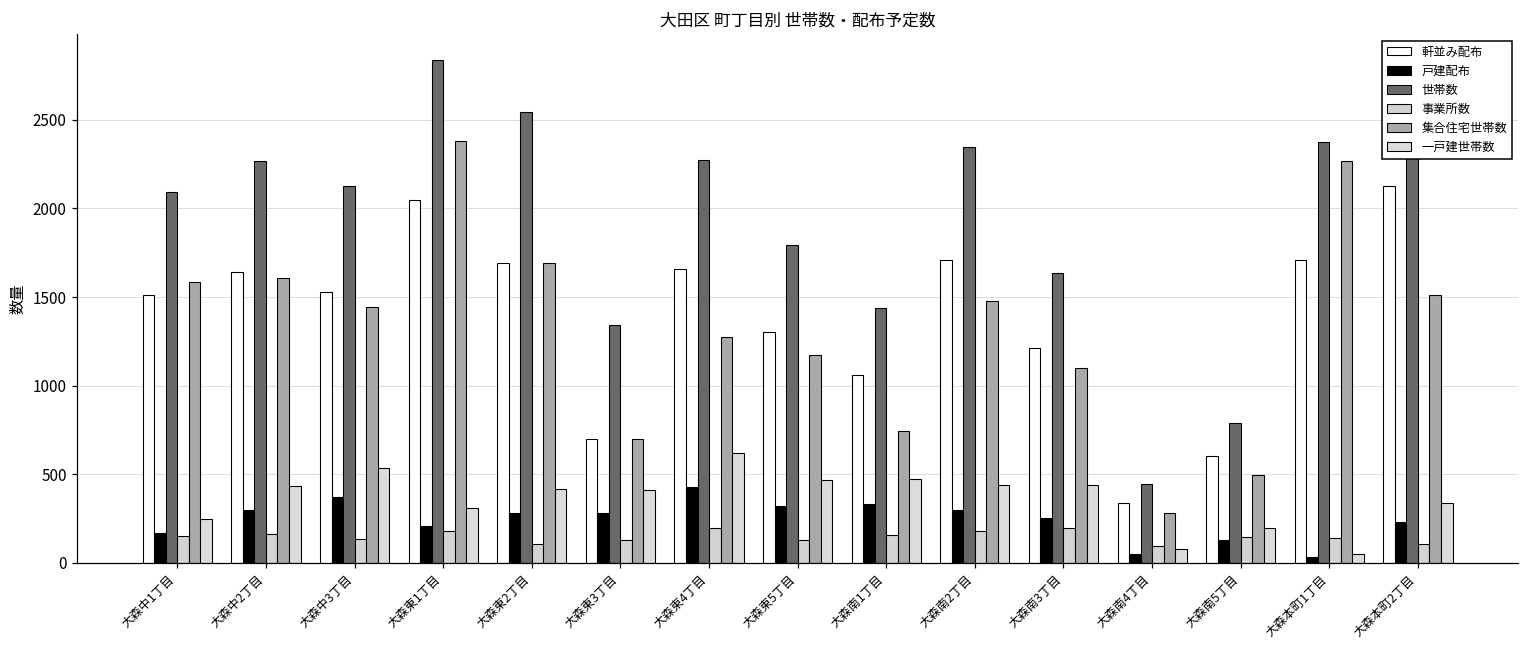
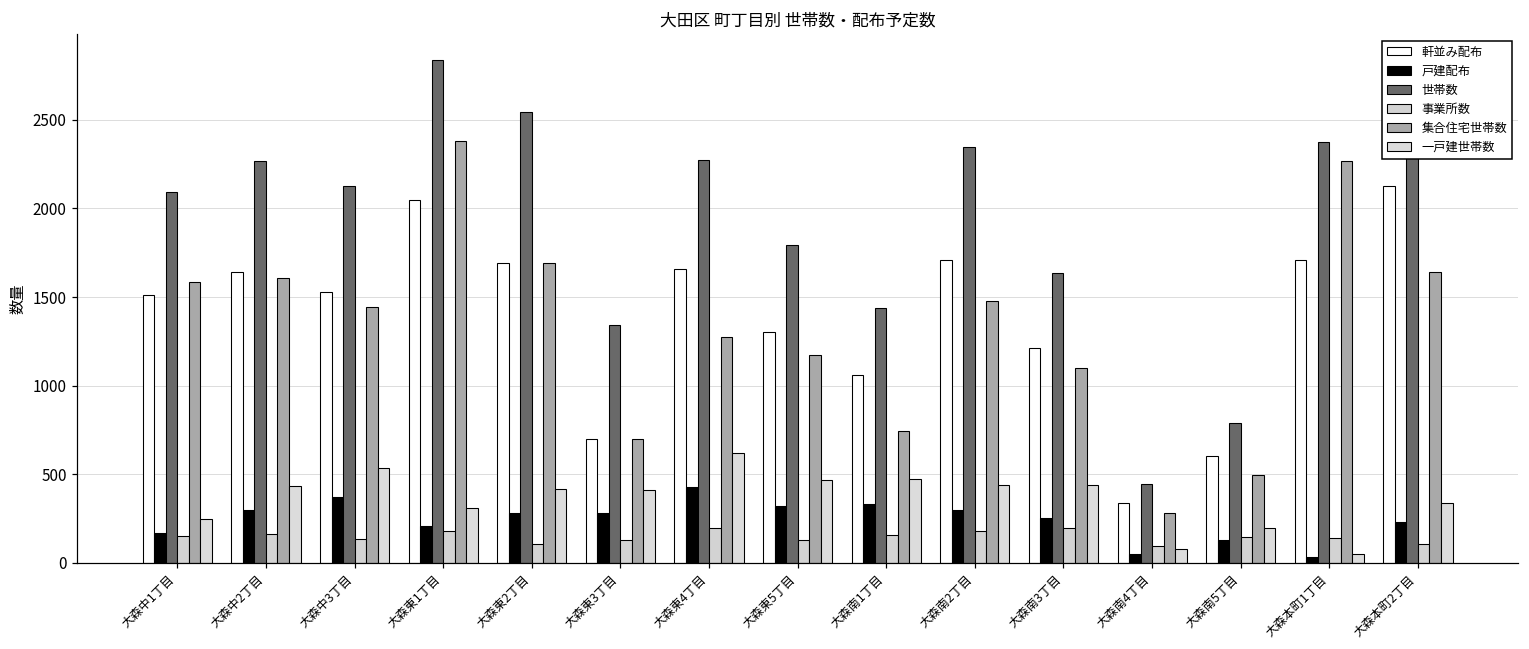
集合住宅世帯数, 大森本町2丁目: 1510 -> 1640
